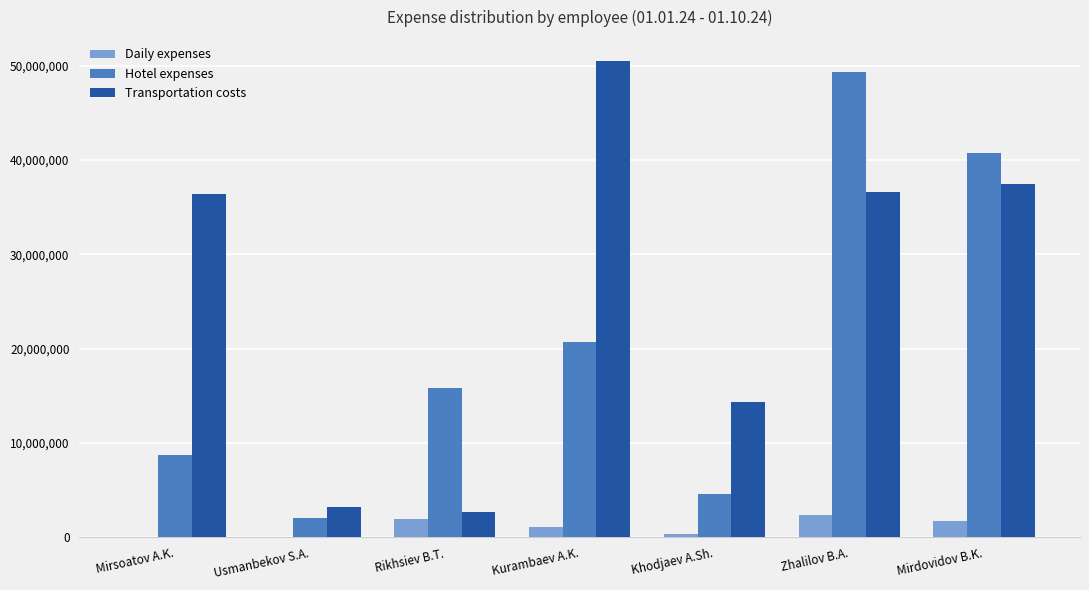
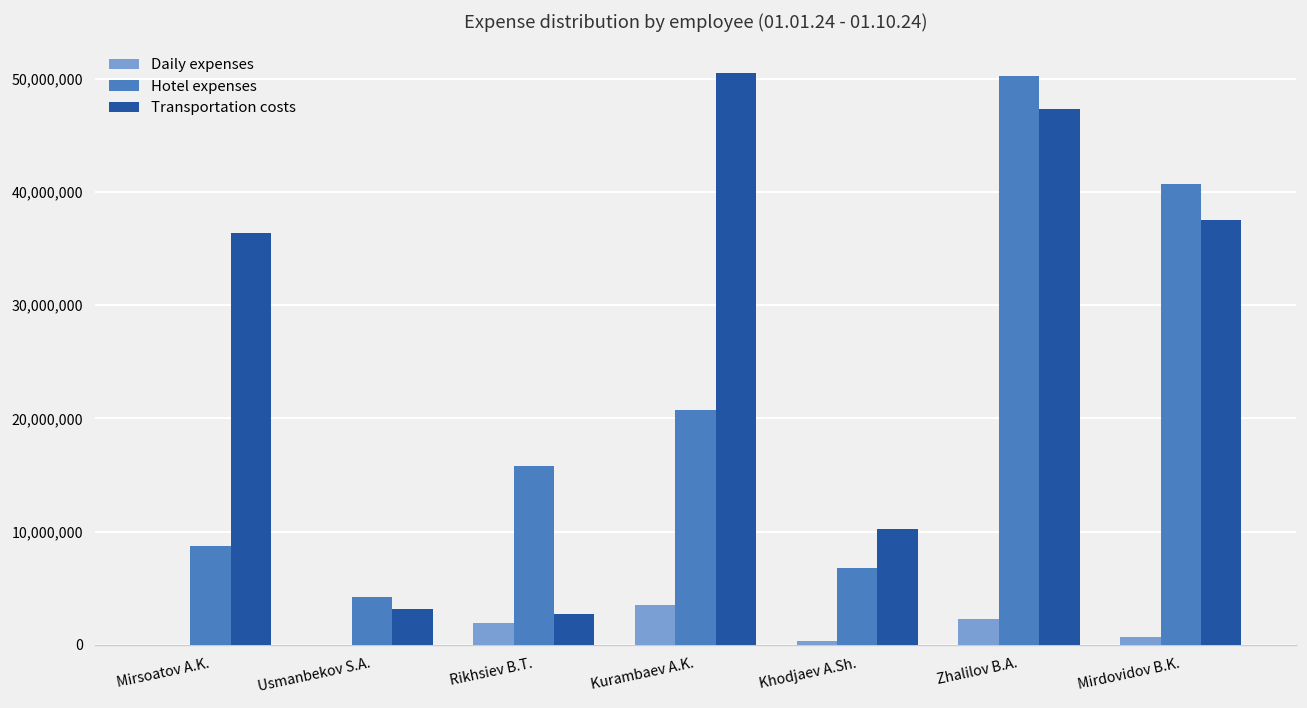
Hotel expenses, Usmanbekov S.A.: 2,000,000 -> 4,000,000
Daily expenses, Kurambaev A.K.: 1,000,000 -> 4,000,000
Hotel expenses, Khodjaev A.Sh.: 5,000,000 -> 7,000,000
Transportation costs, Khodjaev A.Sh.: 14,000,000 -> 10,000,000
Hotel expenses, Zhalilov B.A.: 49,000,000 -> 50,000,000
Transportation costs, Zhalilov B.A.: 37,000,000 -> 47,000,000
Daily expenses, Mirdovidov B.K.: 2,000,000 -> 1,000,000
